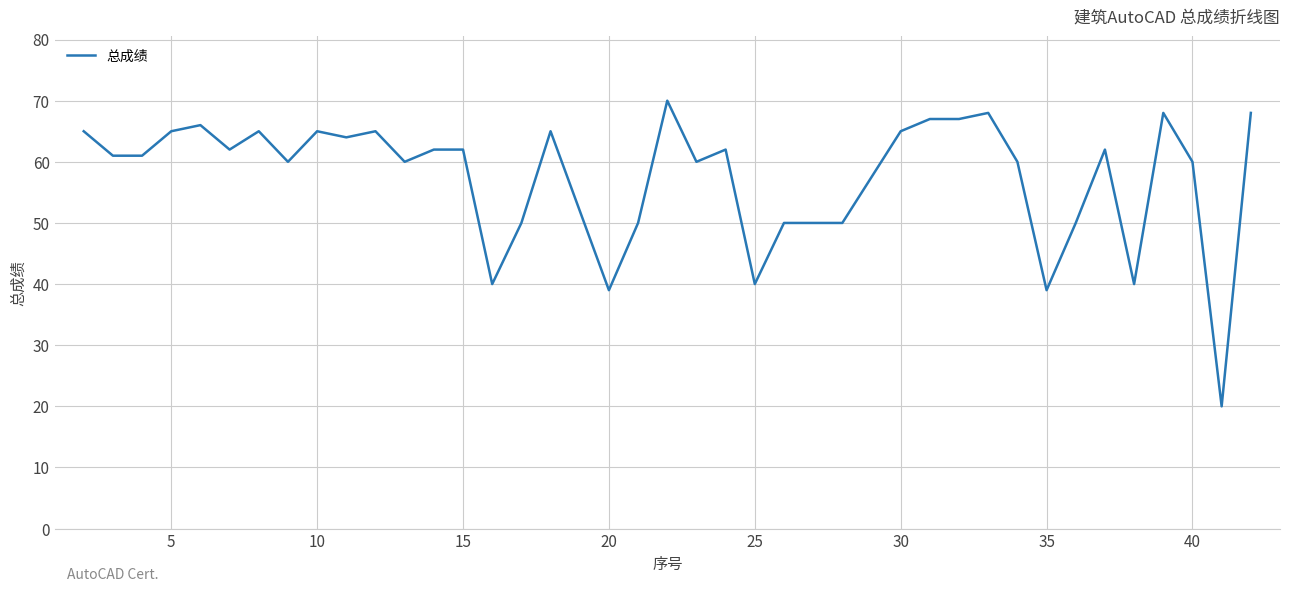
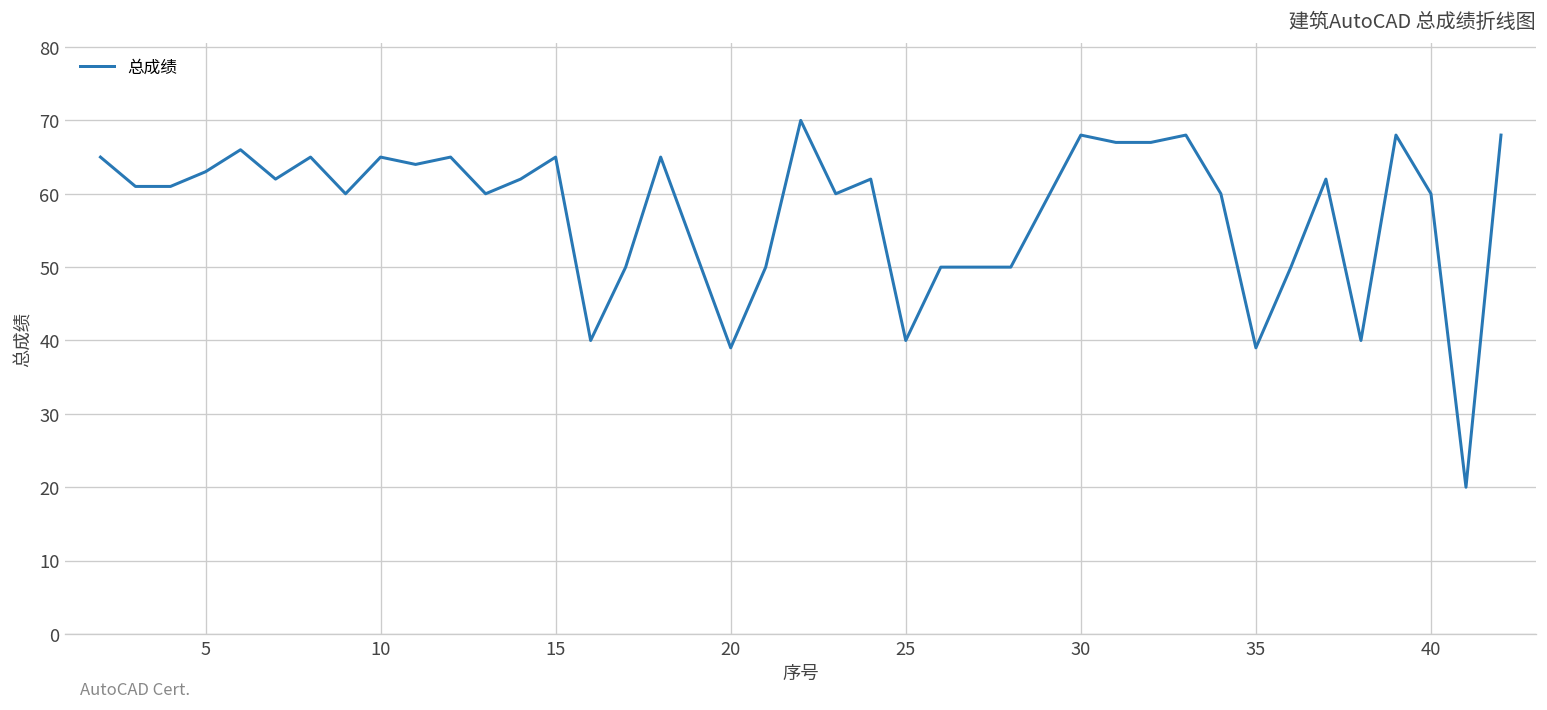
5: 65 -> 63
15: 62 -> 65
30: 65 -> 68
